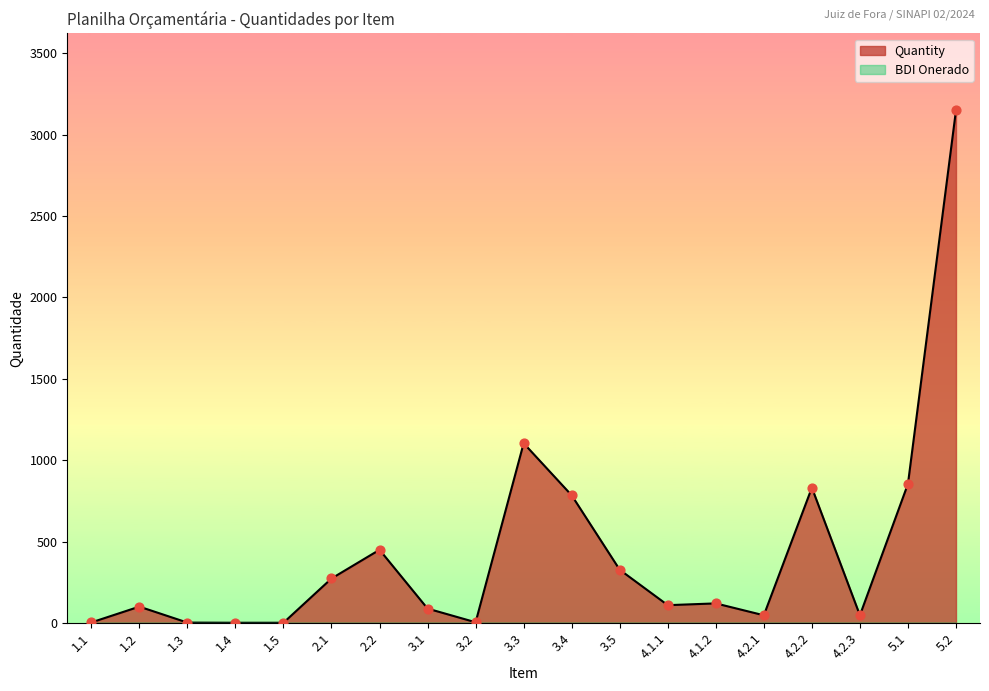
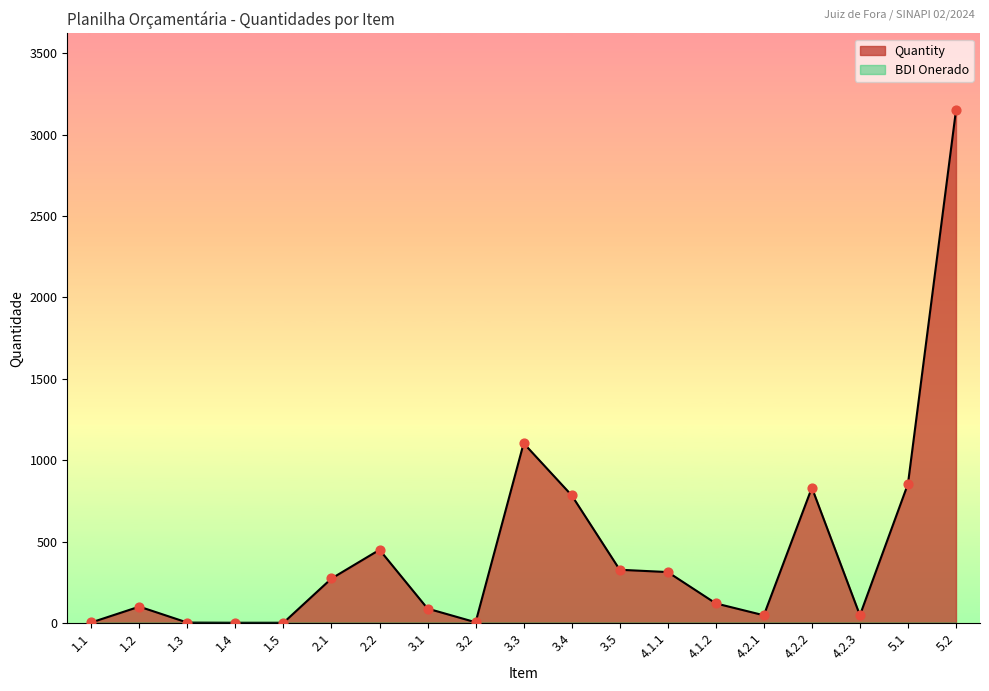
Quantity, 4.1.1: 110 -> 310
